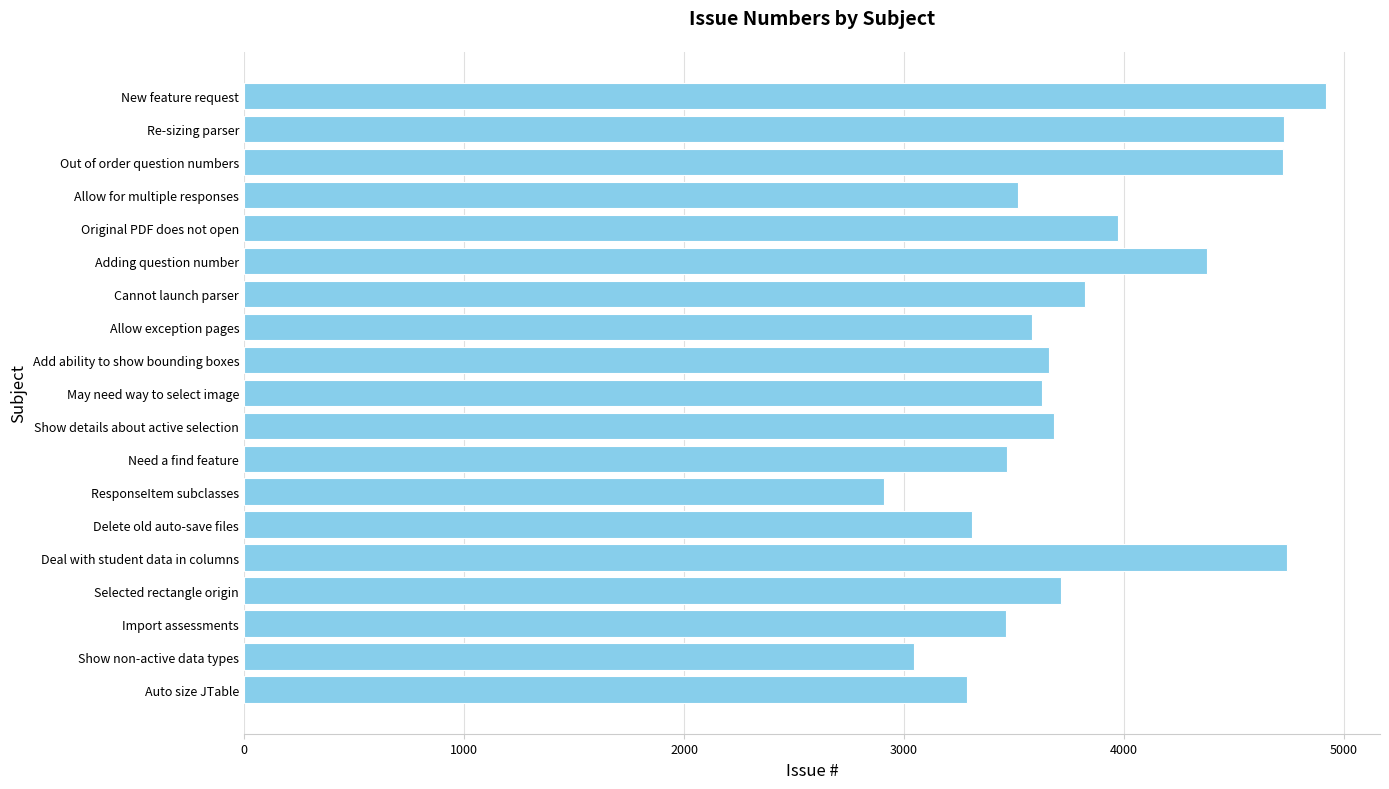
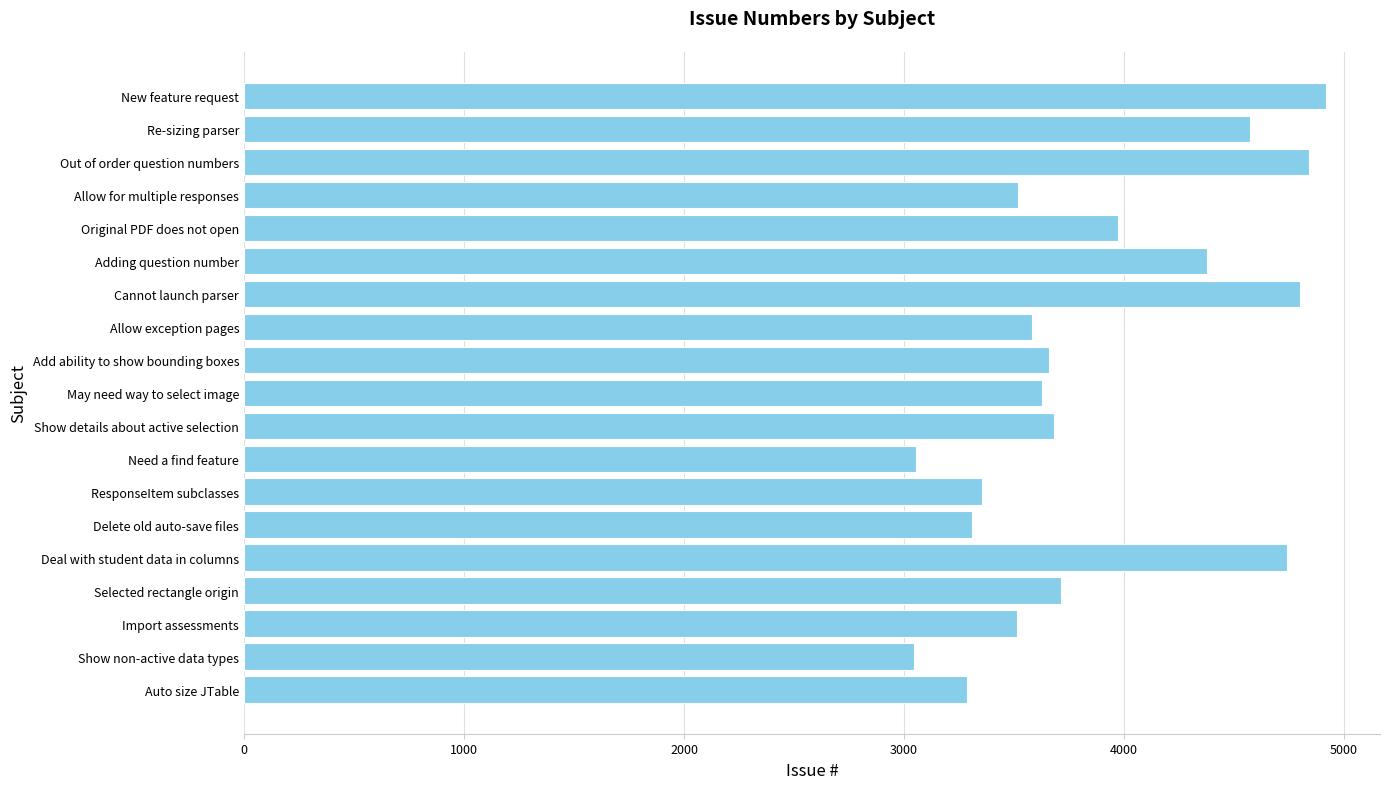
Re-sizing parser: 4730 -> 4570
Out of order question numbers: 4730 -> 4840
Cannot launch parser: 3820 -> 4800
Need a find feature: 3470 -> 3050
ResponseItem subclasses: 2910 -> 3350
Import assessments: 3460 -> 3510
